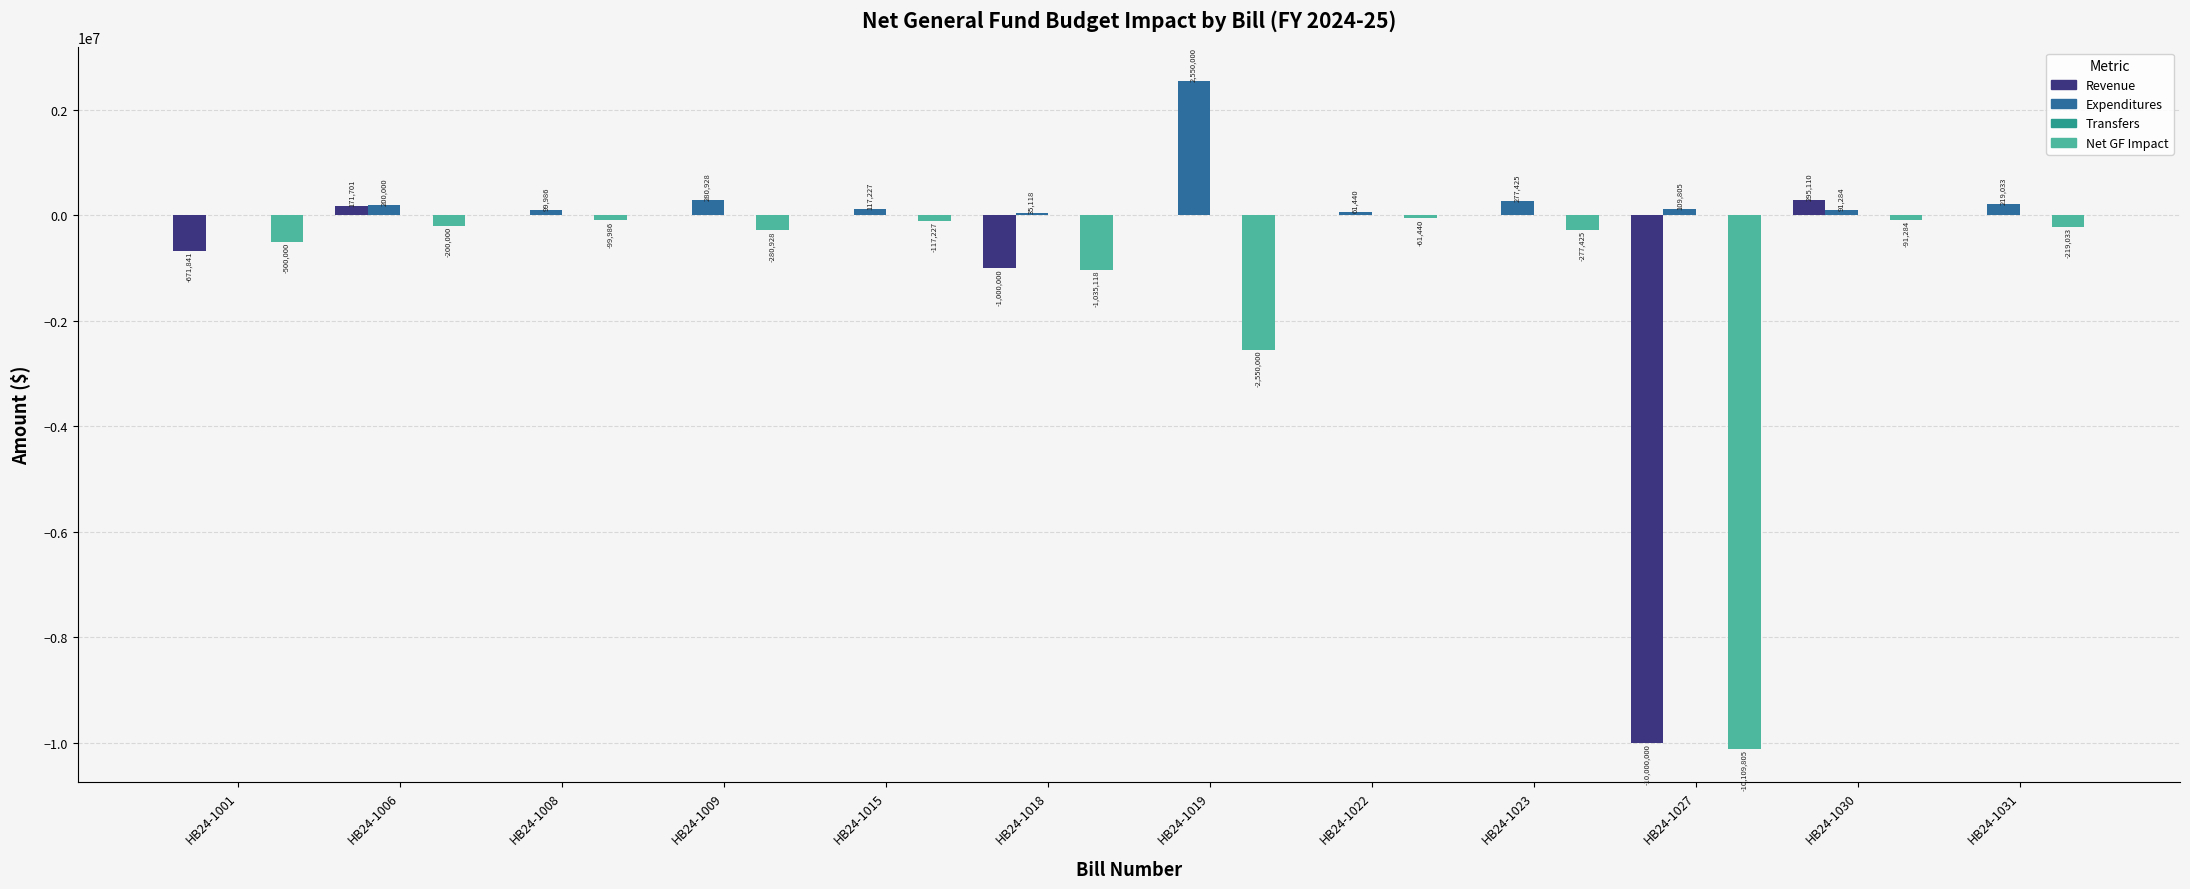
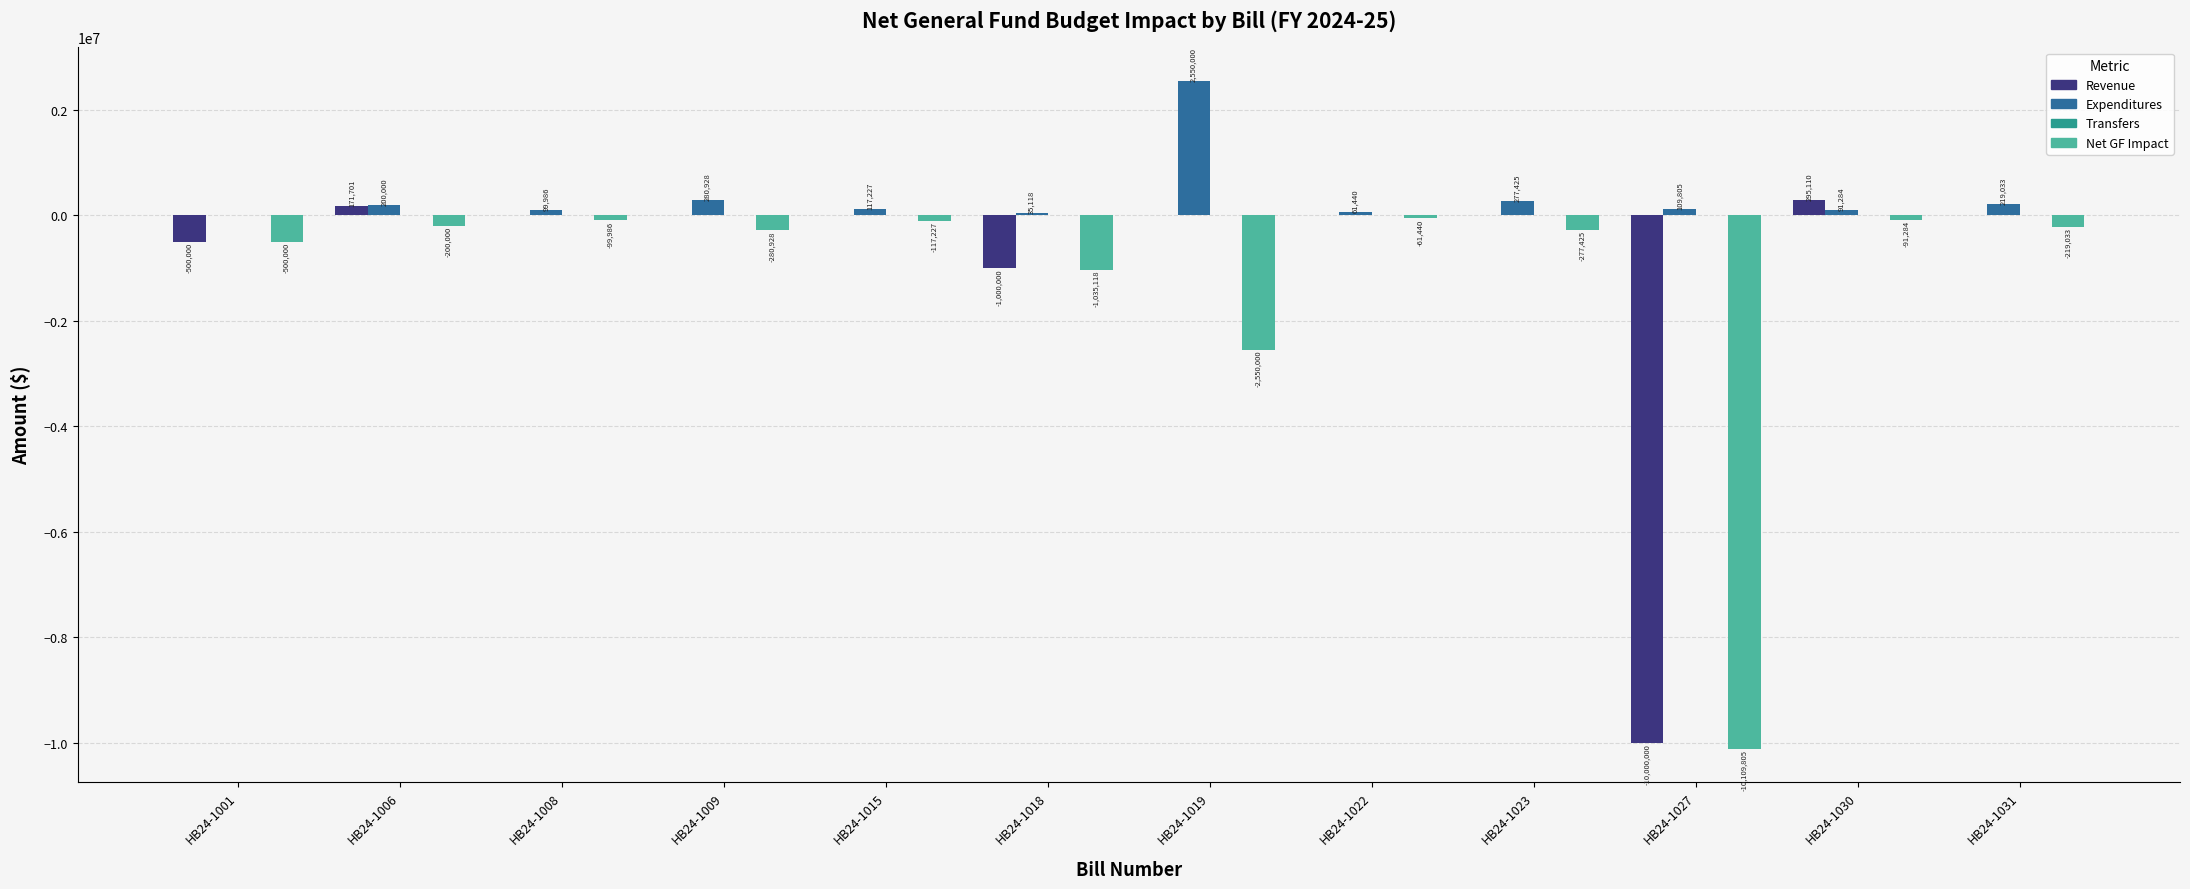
Revenue, HB24-1001: -671,841 -> -500,000
